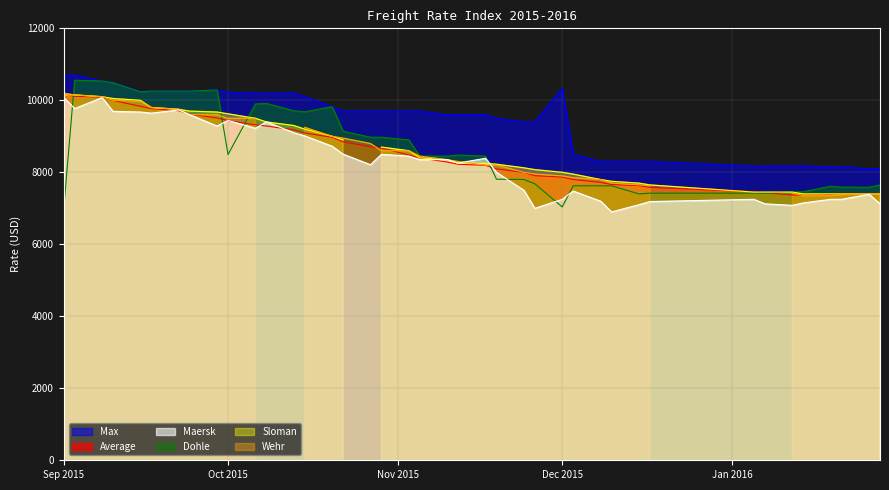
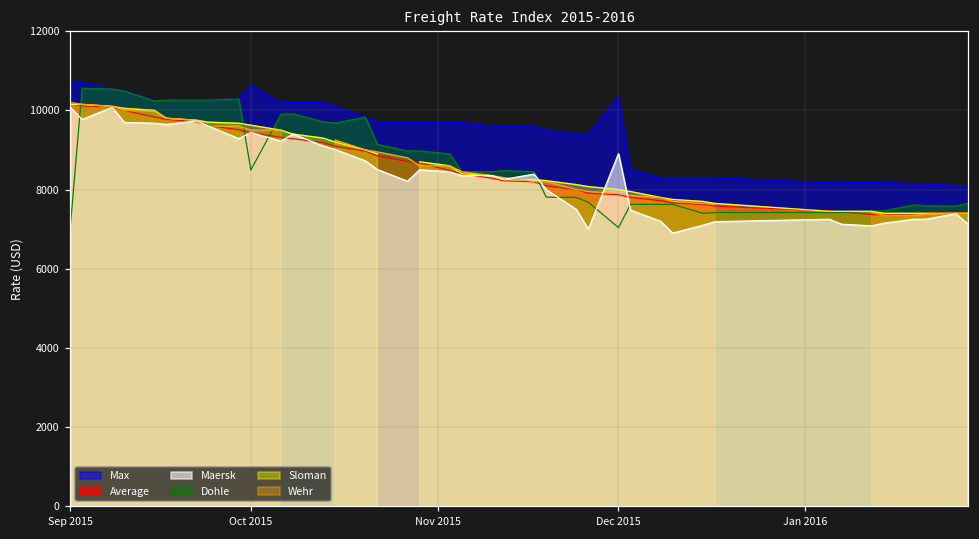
Max, Oct 2015: 10200 -> 10600
Maersk, Dec 2015: 7300 -> 8900
